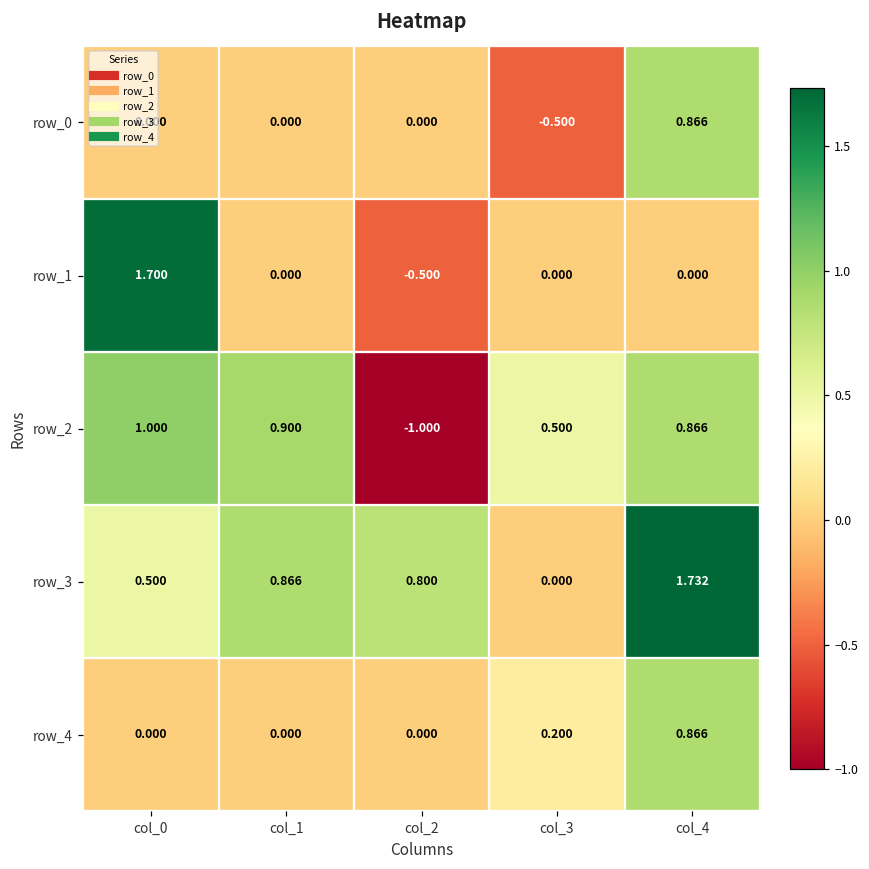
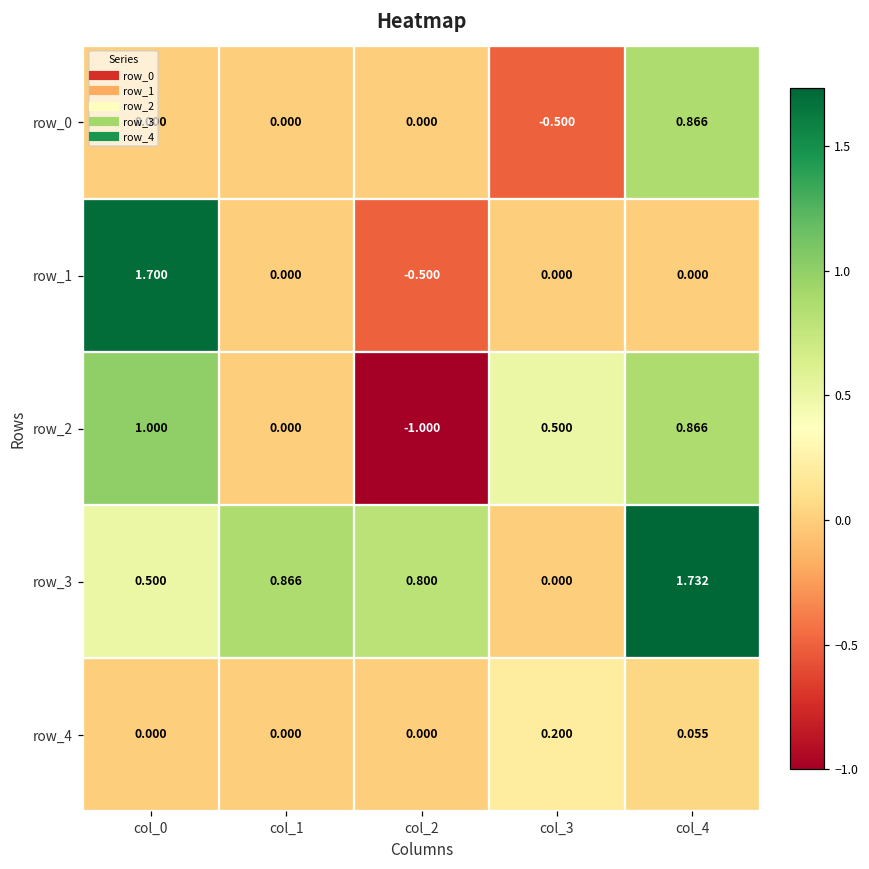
row_2, col_1: 0.900 -> 0.000
row_4, col_4: 0.866 -> 0.055
